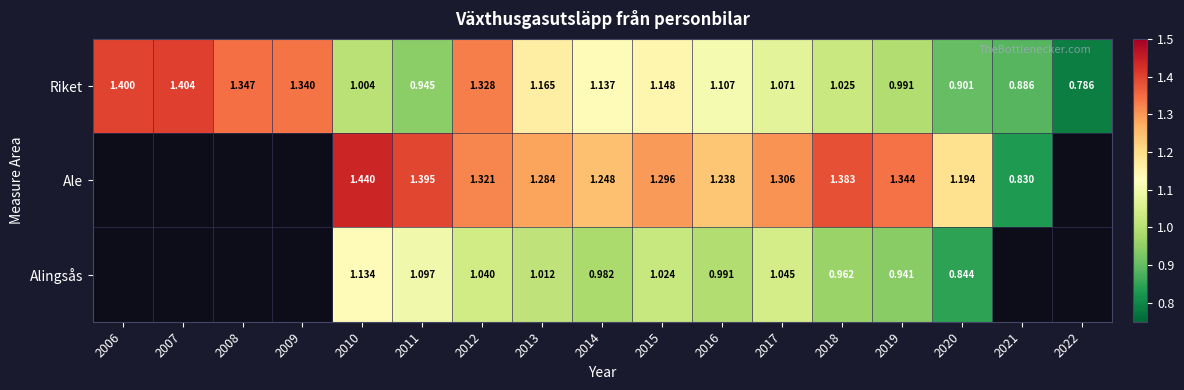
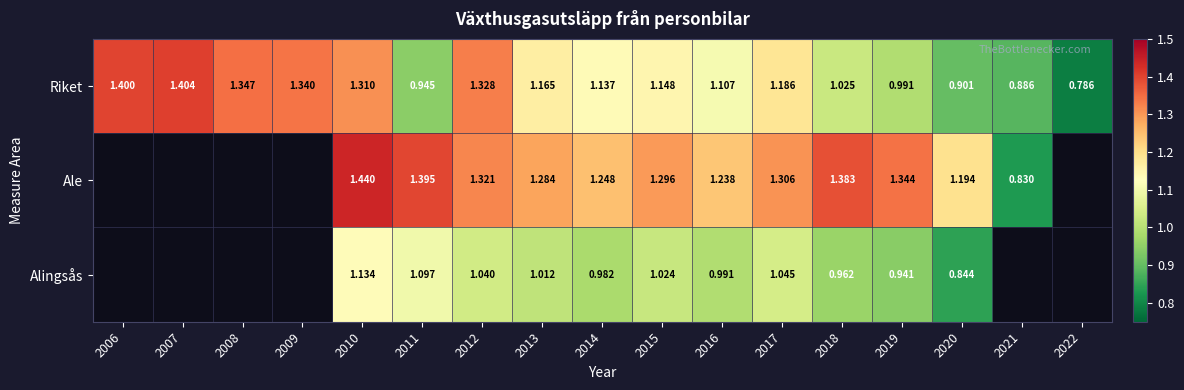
Riket, 2010: 1.004 -> 1.310
Riket, 2017: 1.071 -> 1.186
